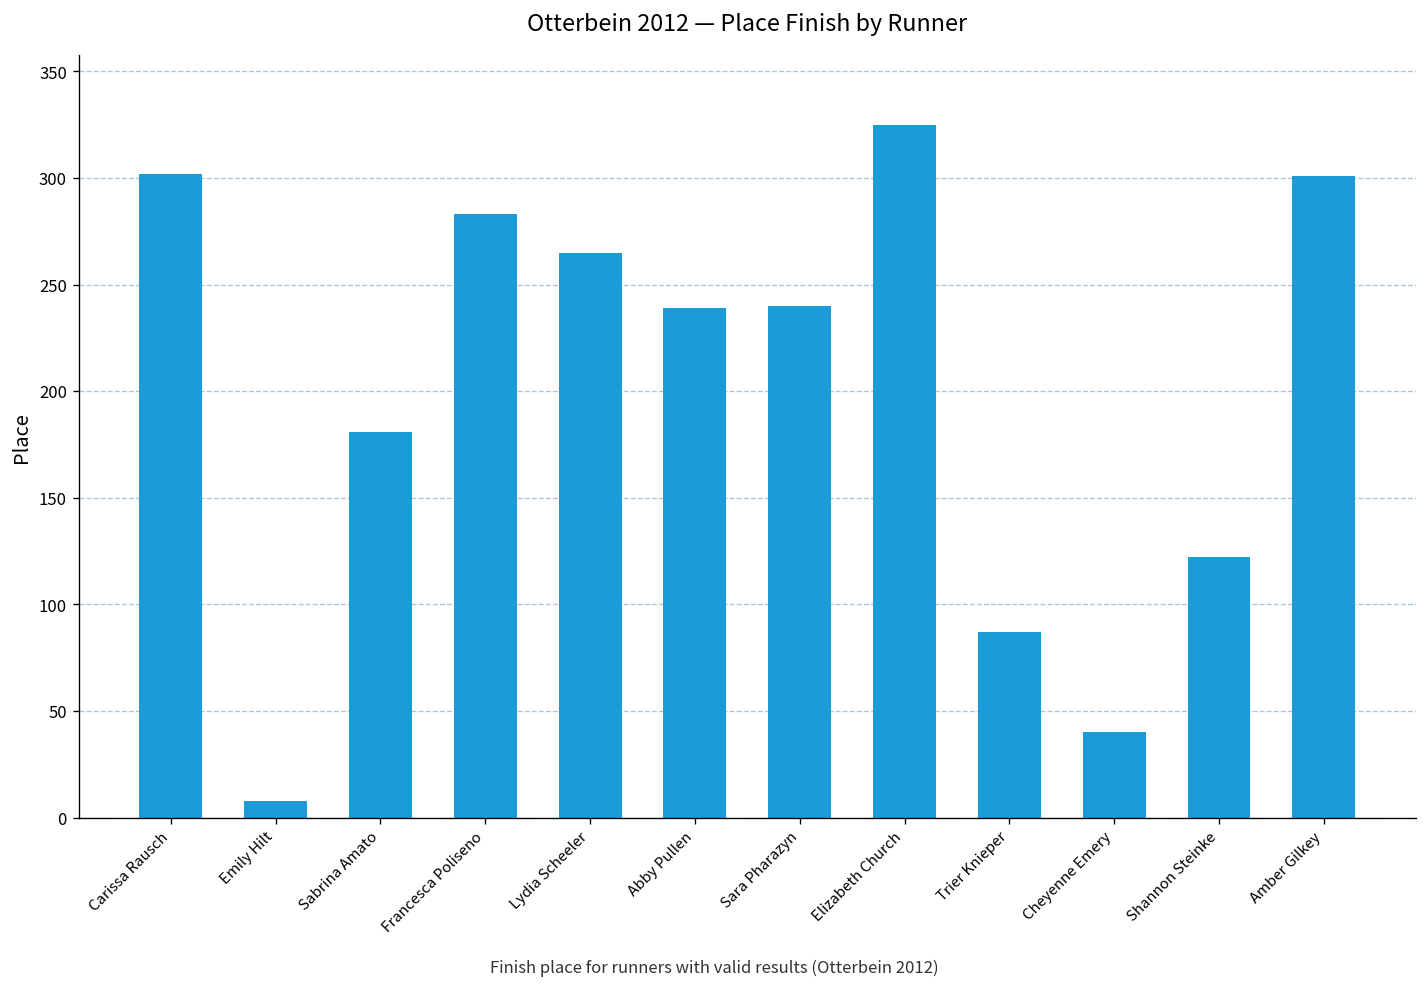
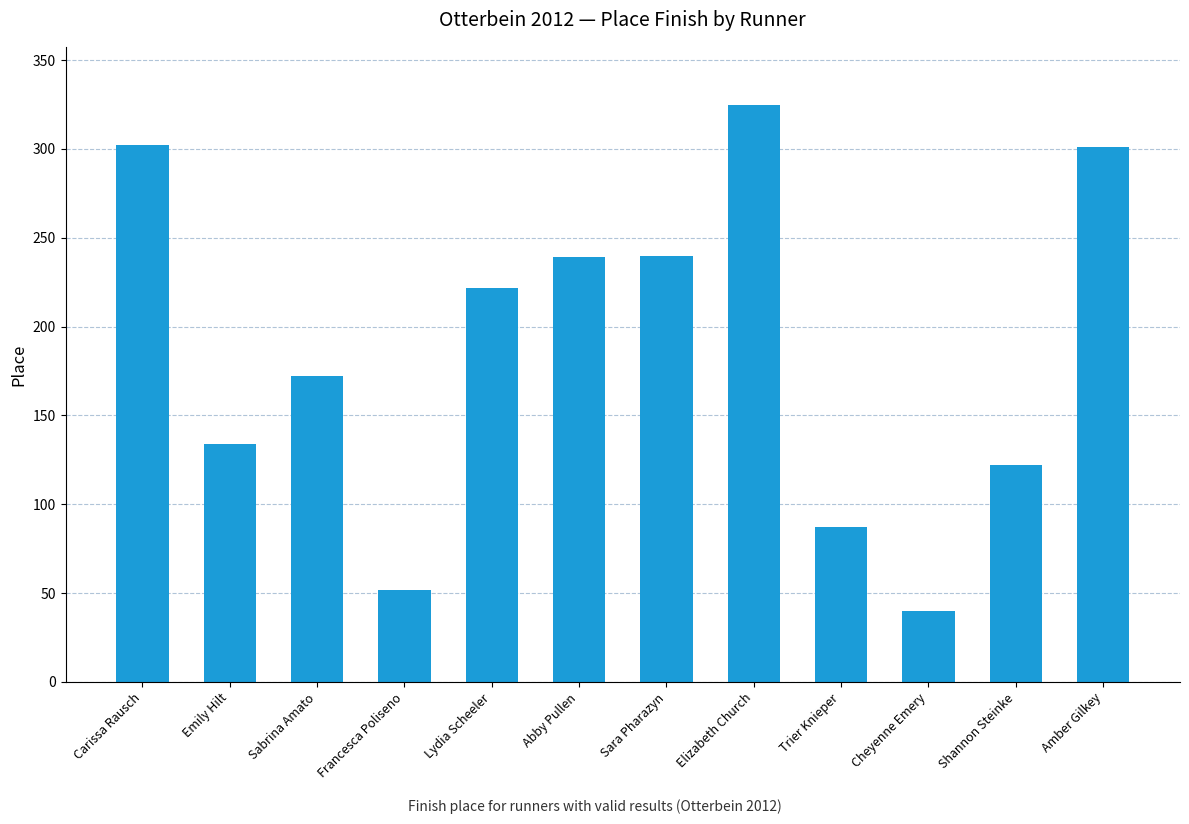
Emily Hilt: 8 -> 134
Sabrina Amato: 181 -> 172
Francesca Poliseno: 283 -> 52
Lydia Scheeler: 265 -> 222
